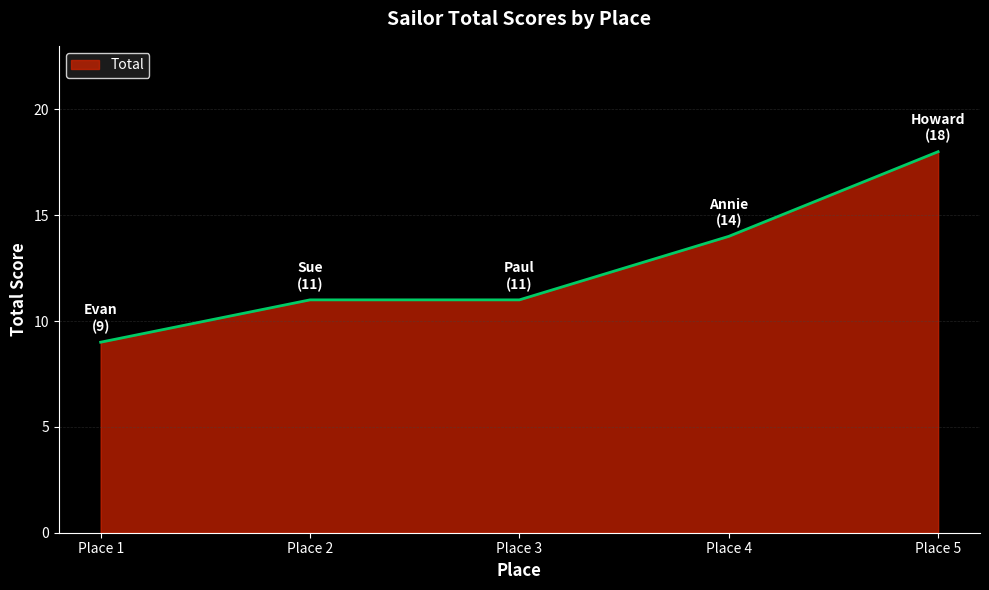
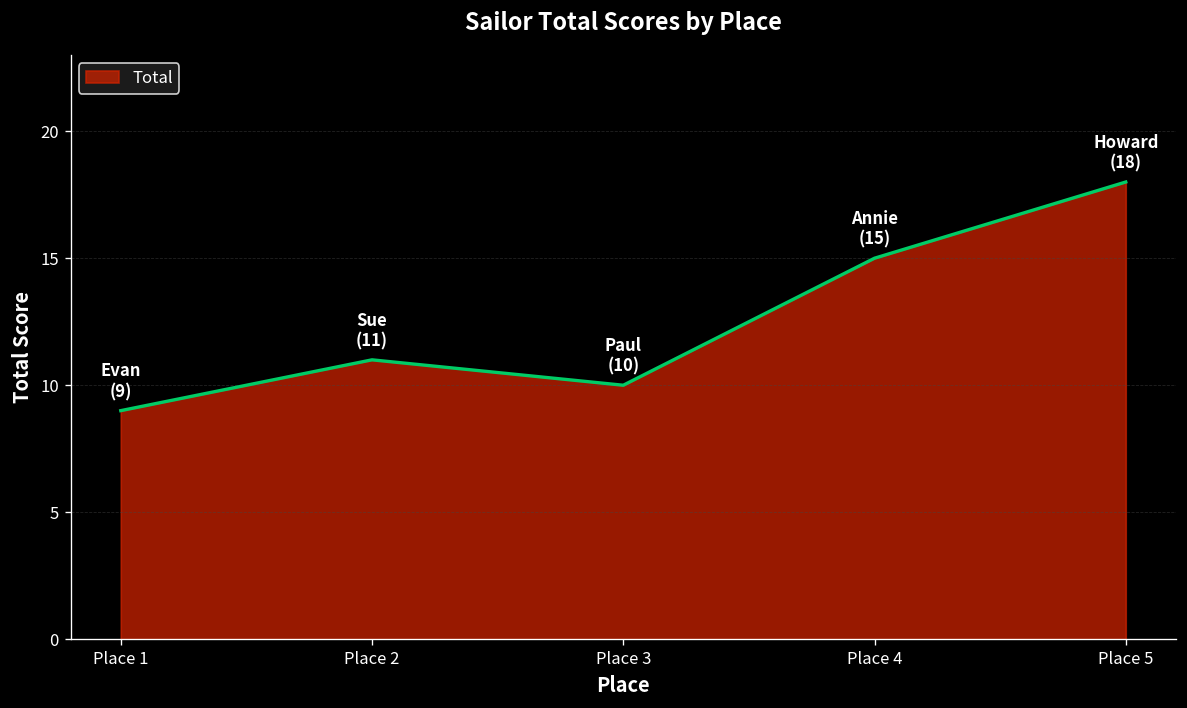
Place 3: (11) -> (10)
Place 4: (14) -> (15)
